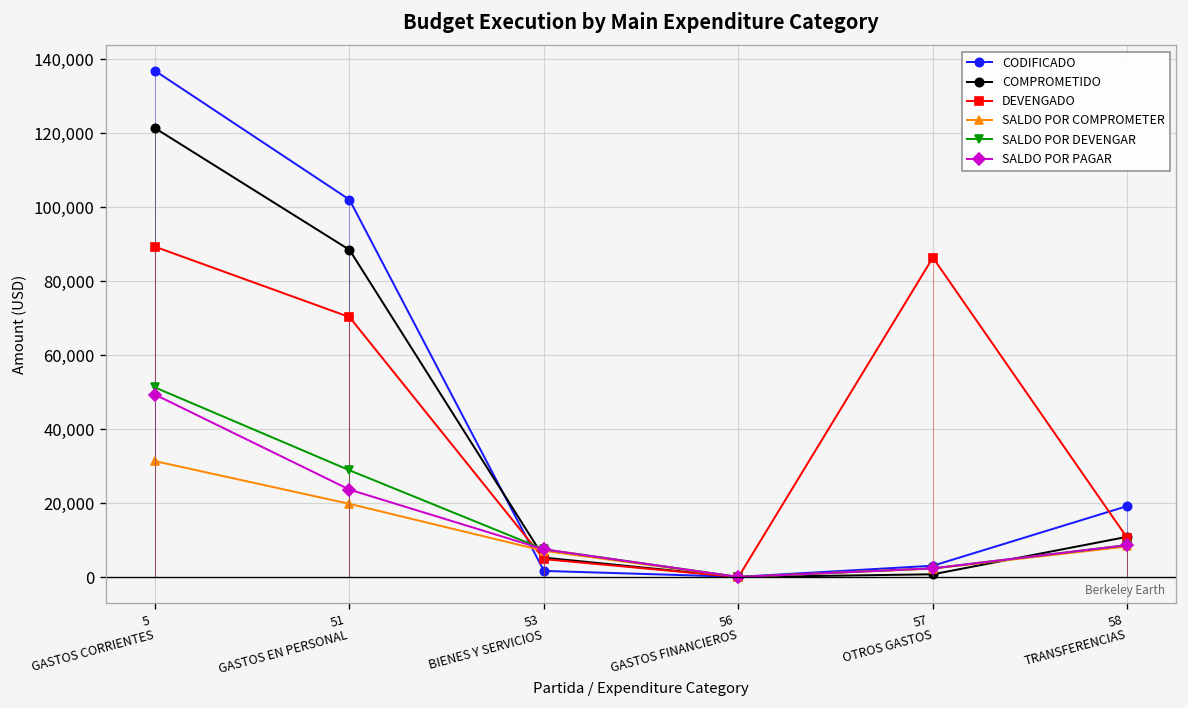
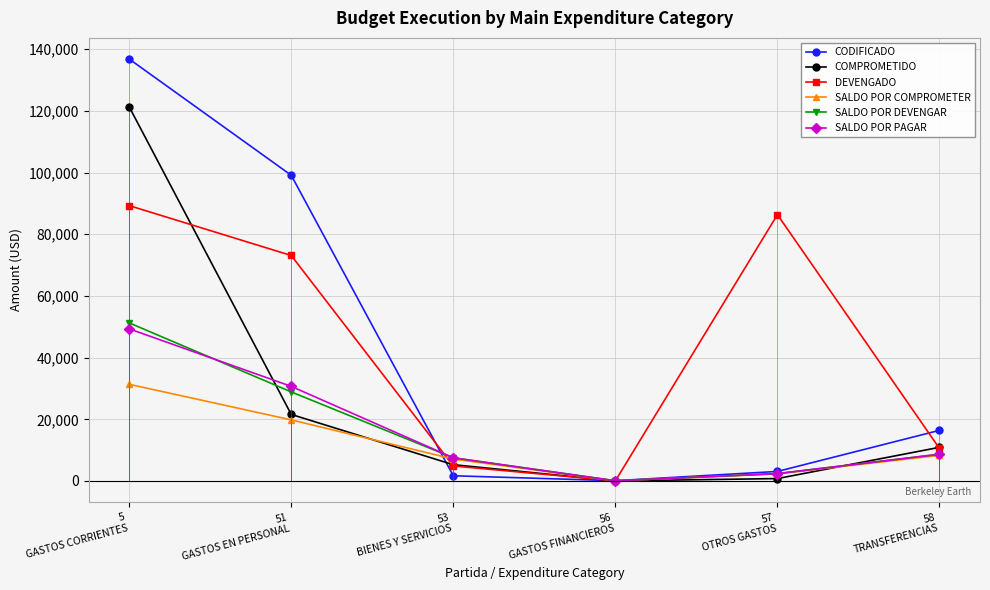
CODIFICADO, 51 GASTOS EN PERSONAL: 102,000 -> 99,000
COMPROMETIDO, 51 GASTOS EN PERSONAL: 88,000 -> 22,000
DEVENGADO, 51 GASTOS EN PERSONAL: 70,000 -> 73,000
SALDO POR PAGAR, 51 GASTOS EN PERSONAL: 24,000 -> 31,000
CODIFICADO, 58 TRANSFERENCIAS: 19,000 -> 16,000
